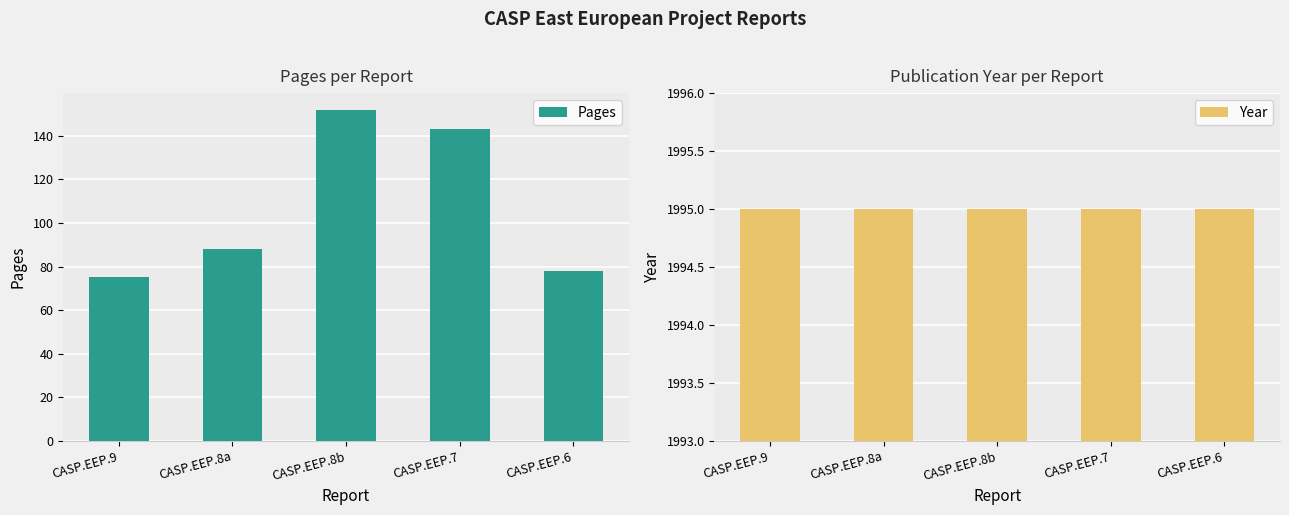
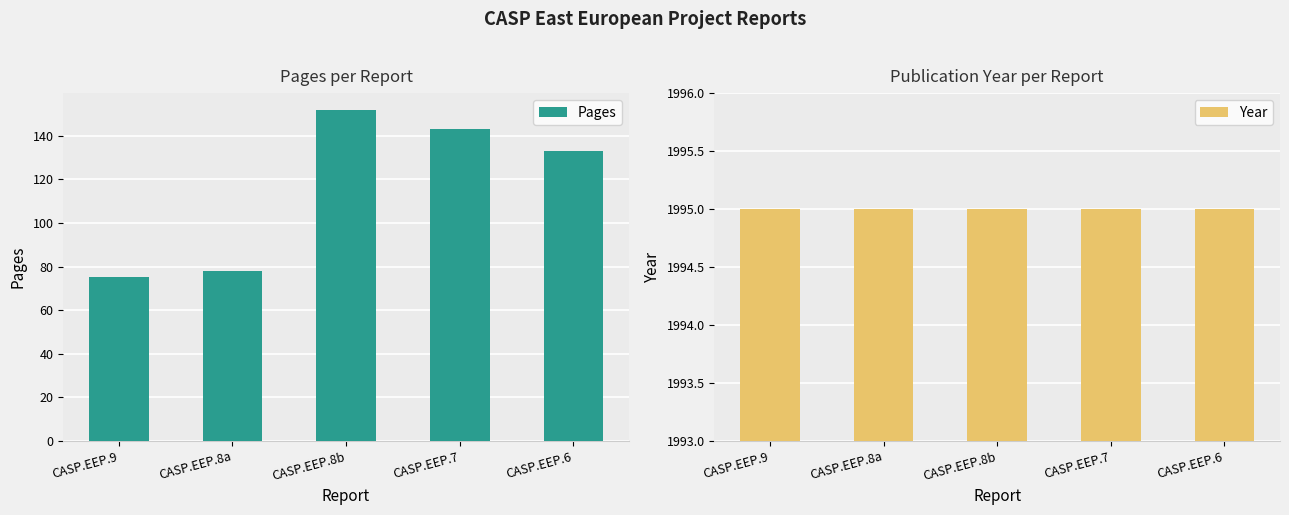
Pages per Report, CASP.EEP.8a: 88 -> 78
Pages per Report, CASP.EEP.6: 78 -> 133
